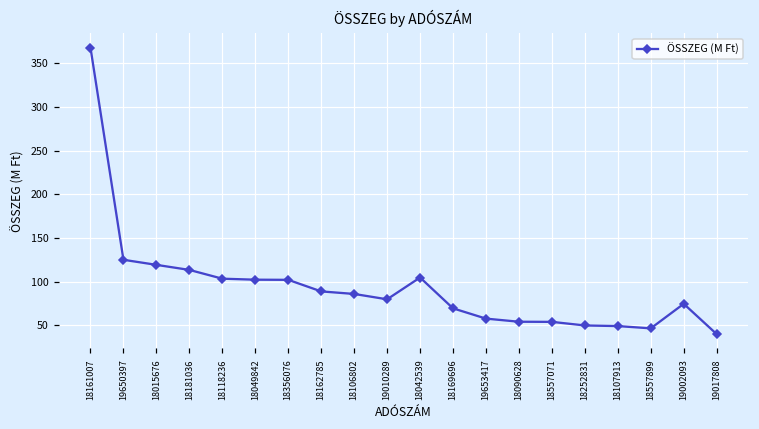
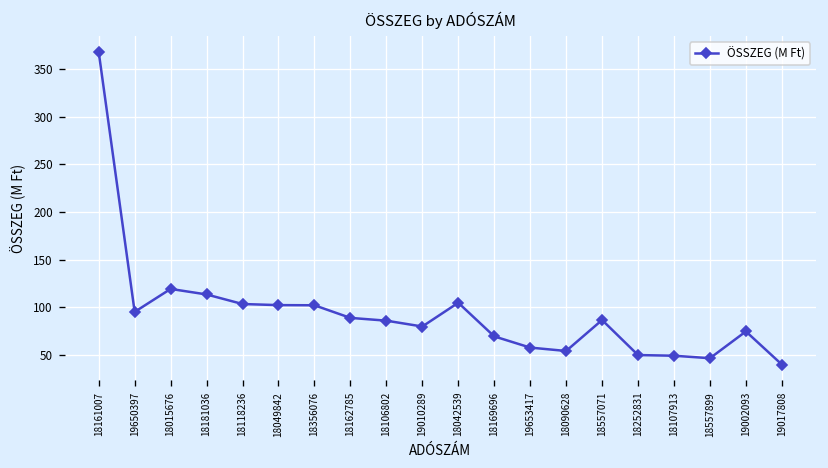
19650397: 120 -> 100
18557071: 50 -> 90
